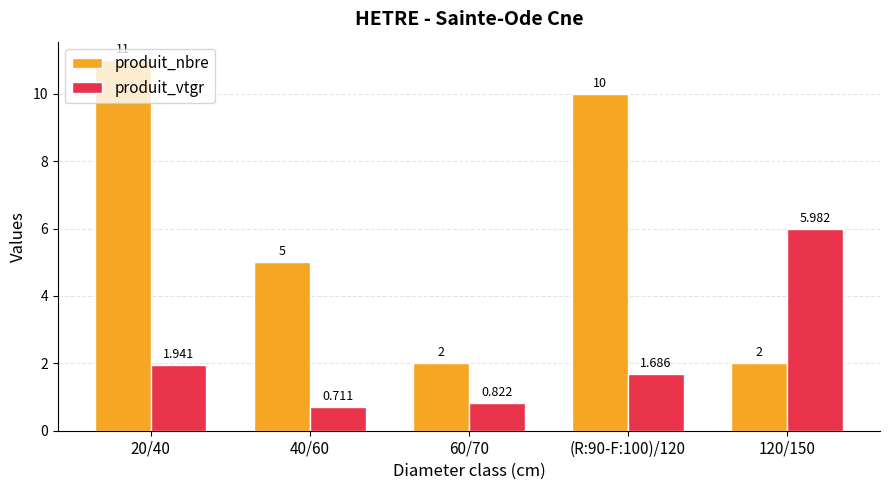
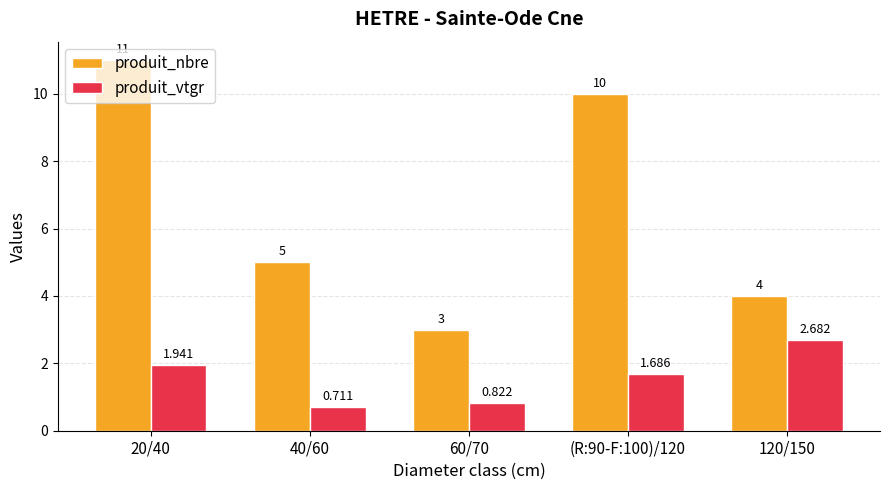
produit_nbre, 60/70: 2 -> 3
produit_nbre, 120/150: 2 -> 4
produit_vtgr, 120/150: 5.982 -> 2.682
